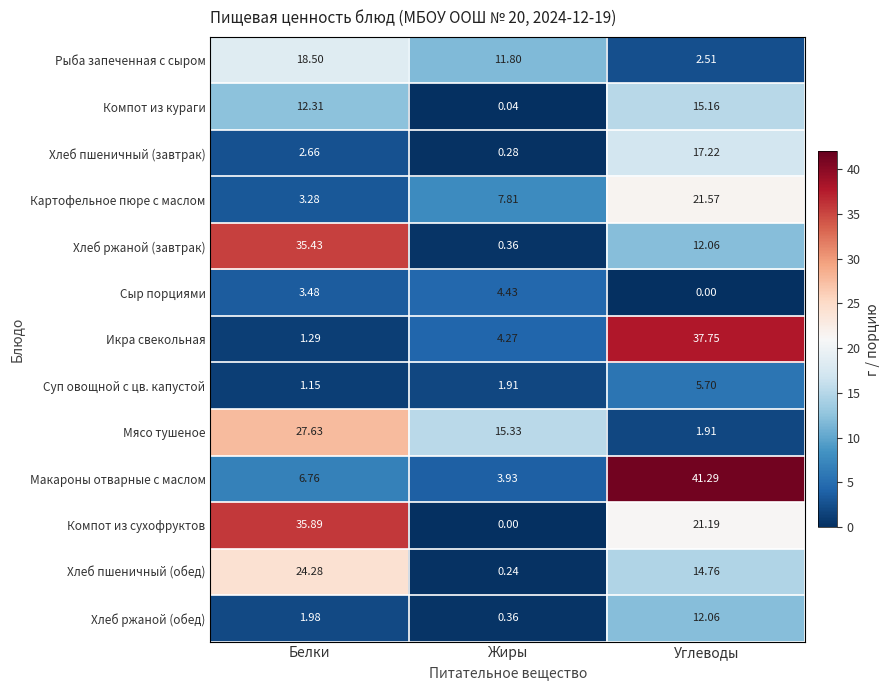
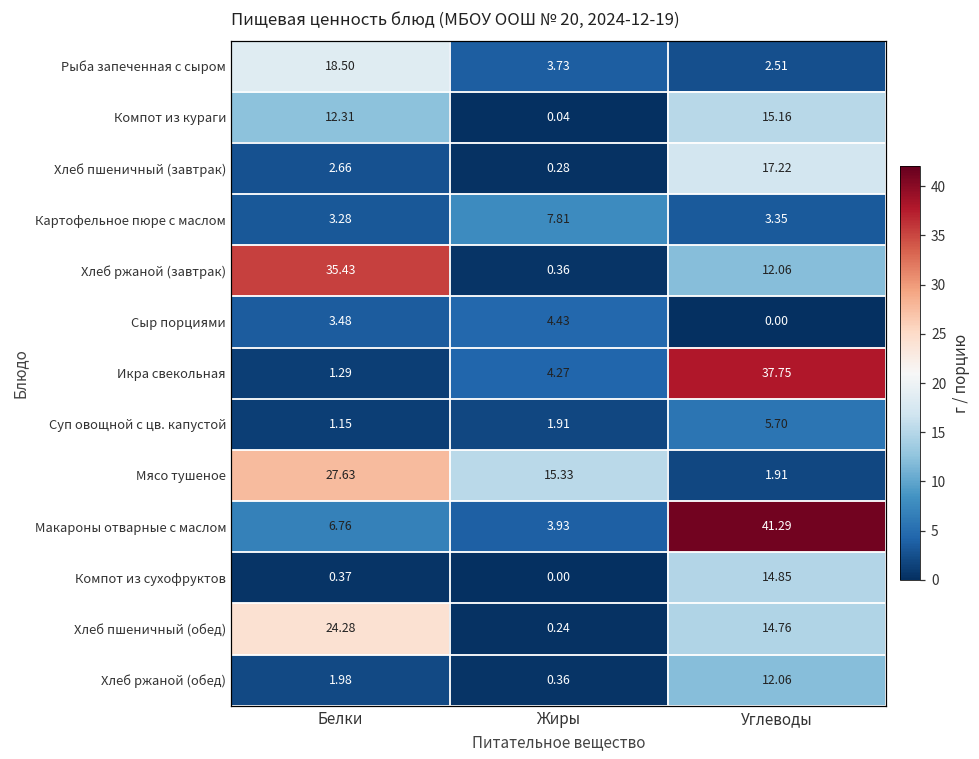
Рыба запеченная с сыром, Жиры: 11.80 -> 3.73
Картофельное пюре с маслом, Углеводы: 21.57 -> 3.35
Компот из сухофруктов, Белки: 35.89 -> 0.37
Компот из сухофруктов, Углеводы: 21.19 -> 14.85
